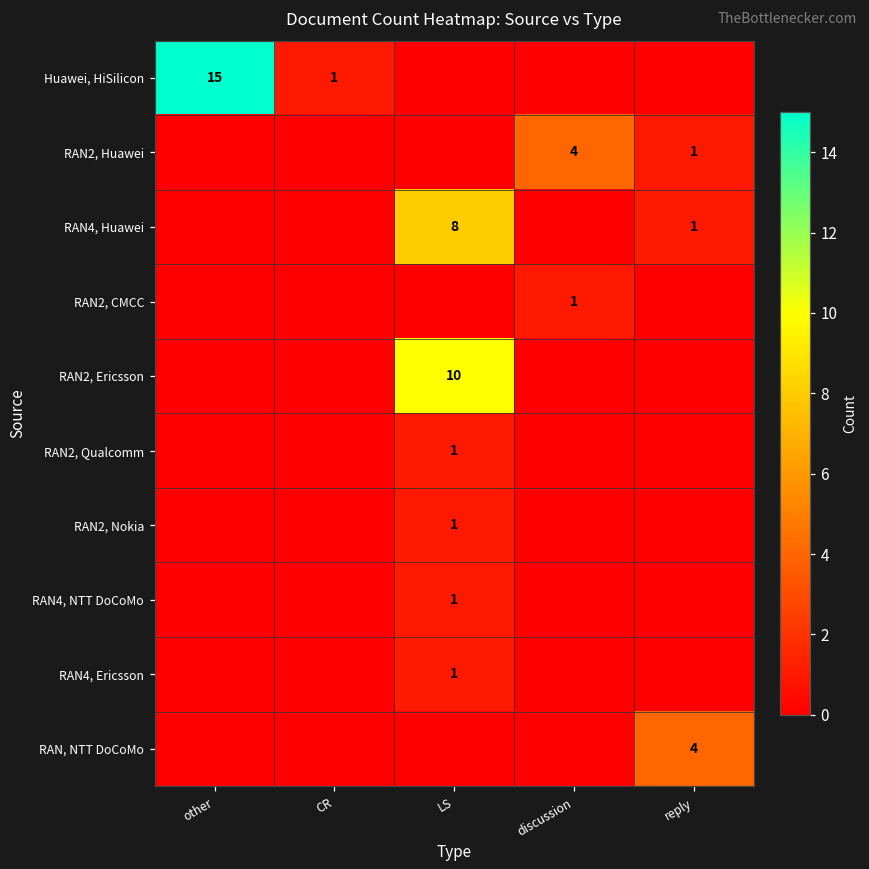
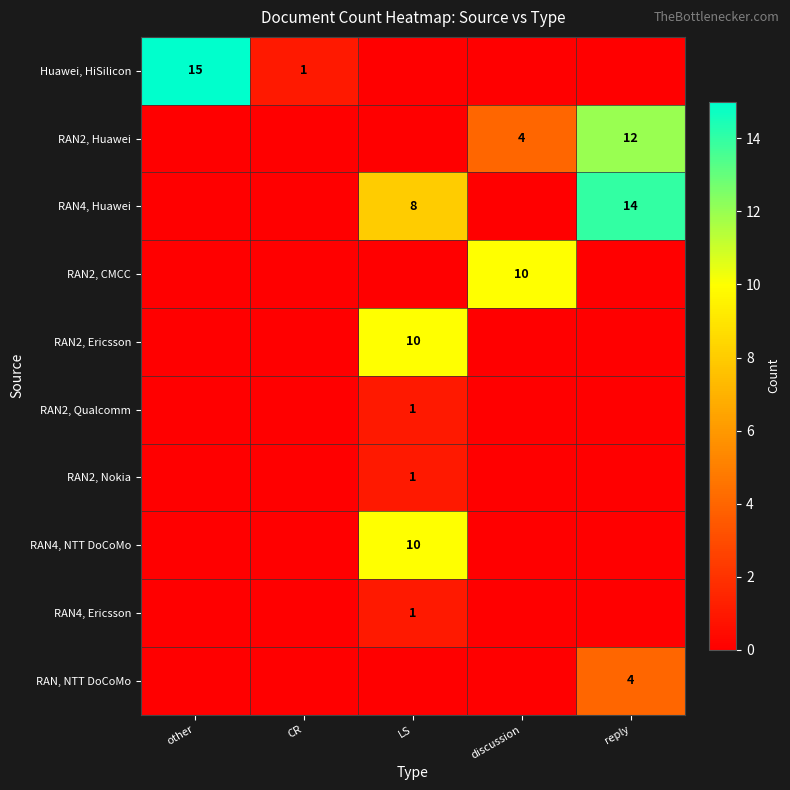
RAN2, Huawei, reply: 1 -> 12
RAN4, Huawei, reply: 1 -> 14
RAN2, CMCC, discussion: 1 -> 10
RAN4, NTT DoCoMo, LS: 1 -> 10
